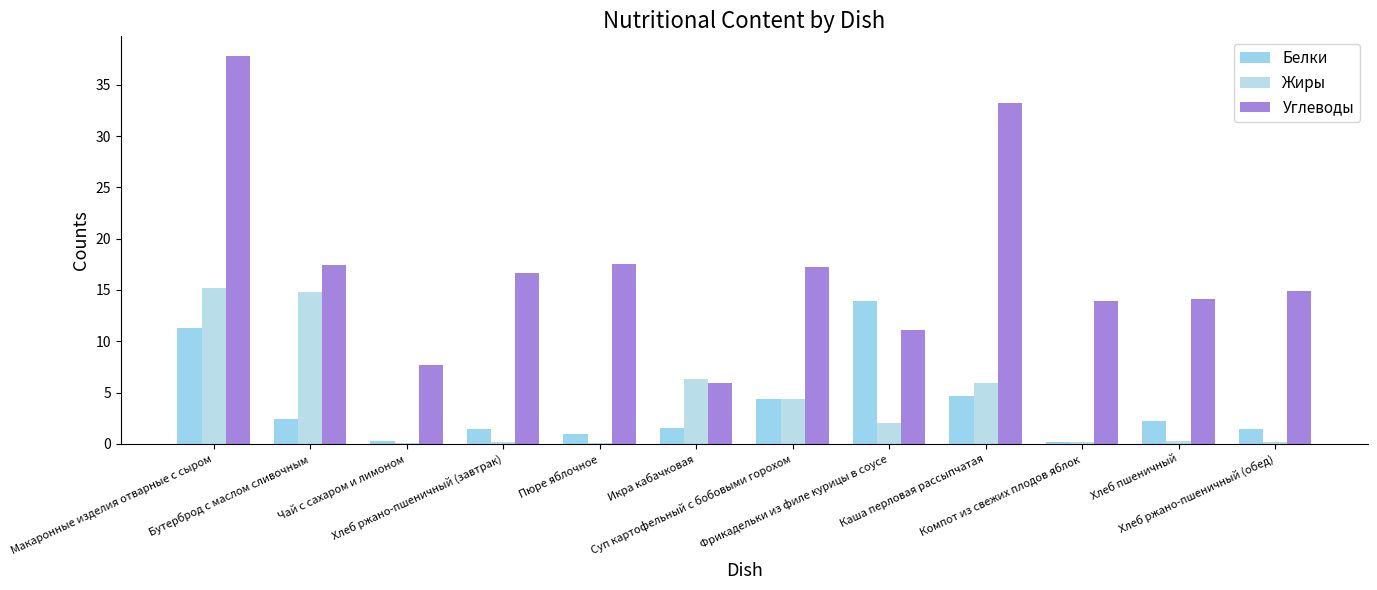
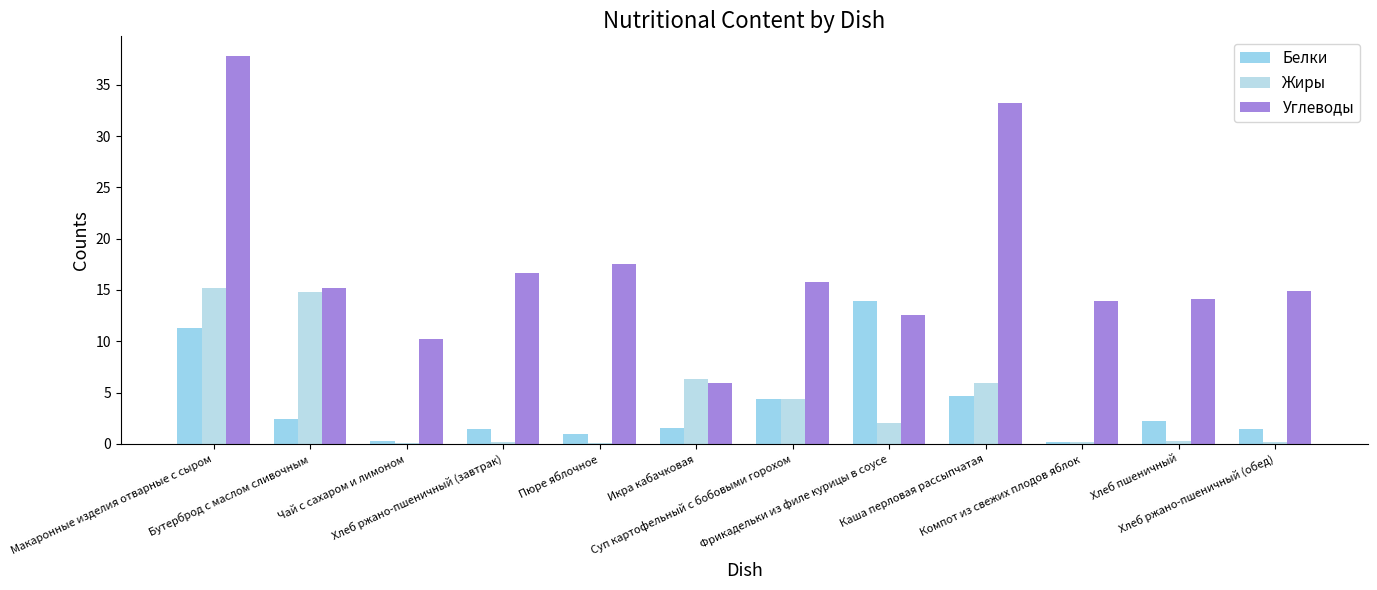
Углеводы, Бутерброд с маслом сливочным: 17.4 -> 15.2
Углеводы, Чай с сахаром и лимоном: 7.7 -> 10.3
Углеводы, Суп картофельный с бобовыми горохом: 17.3 -> 15.8
Углеводы, Фрикадельки из филе курицы в соусе: 11.1 -> 12.6
